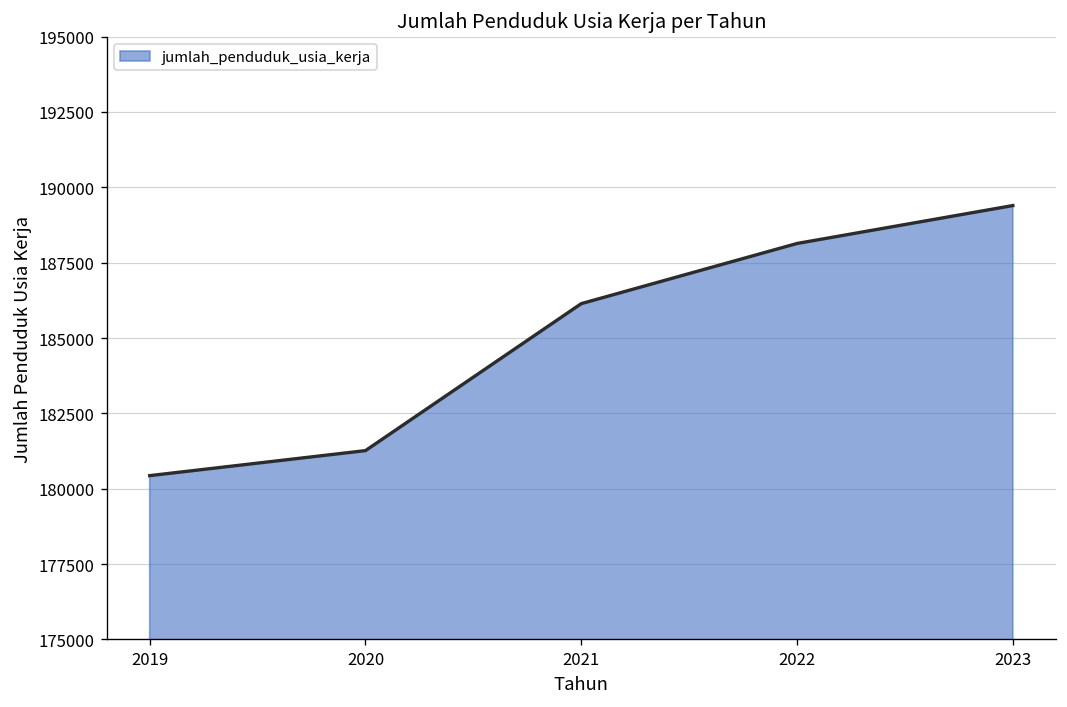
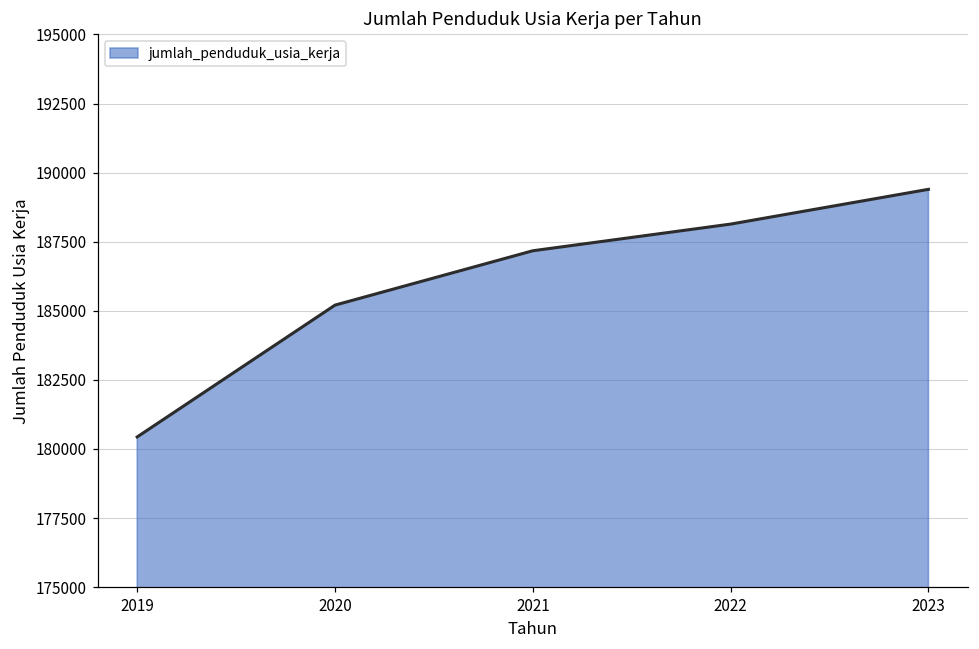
2020: 181300 -> 185200
2021: 186100 -> 187200
